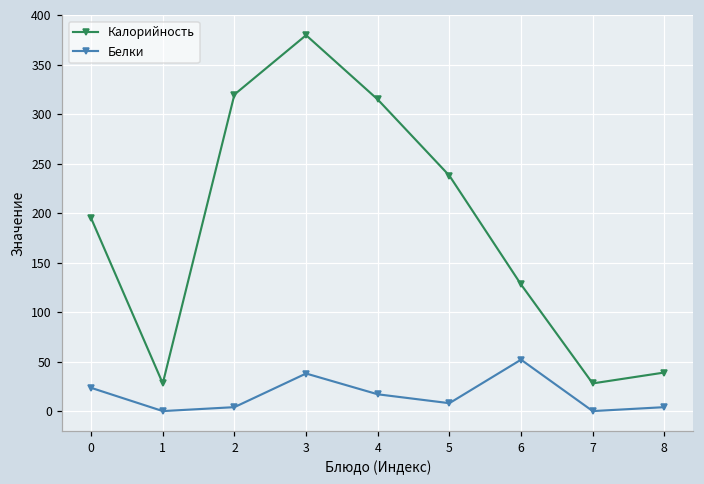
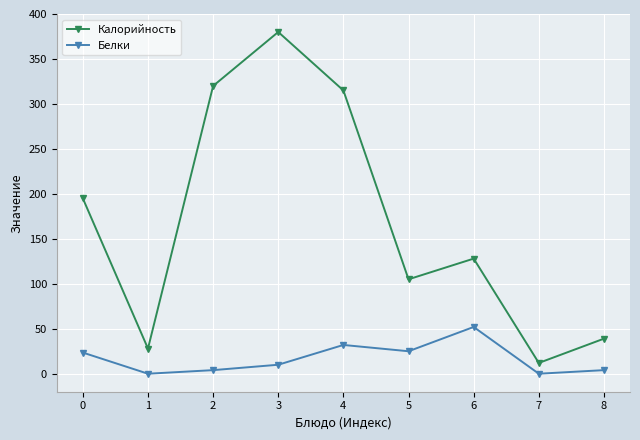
Белки, 3: 40 -> 10
Белки, 4: 20 -> 30
Калорийность, 5: 240 -> 110
Белки, 5: 10 -> 30
Калорийность, 7: 30 -> 10
